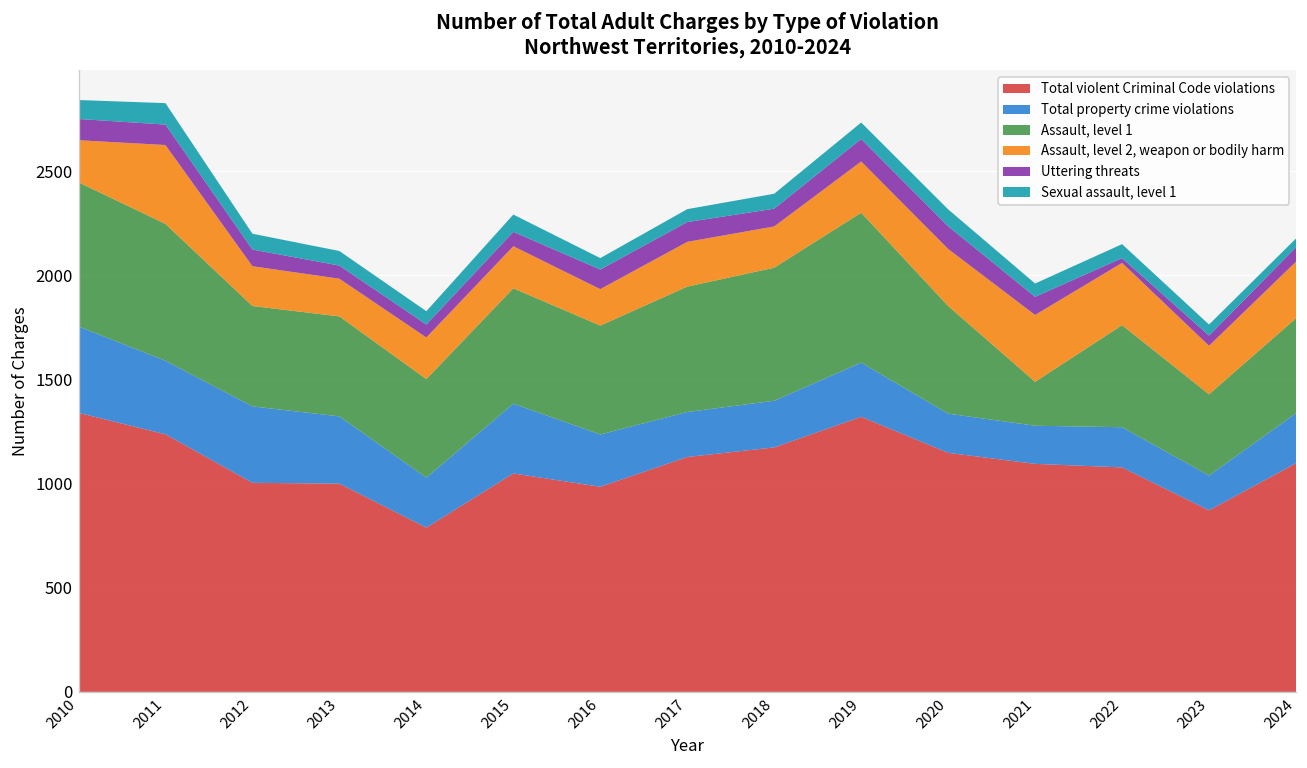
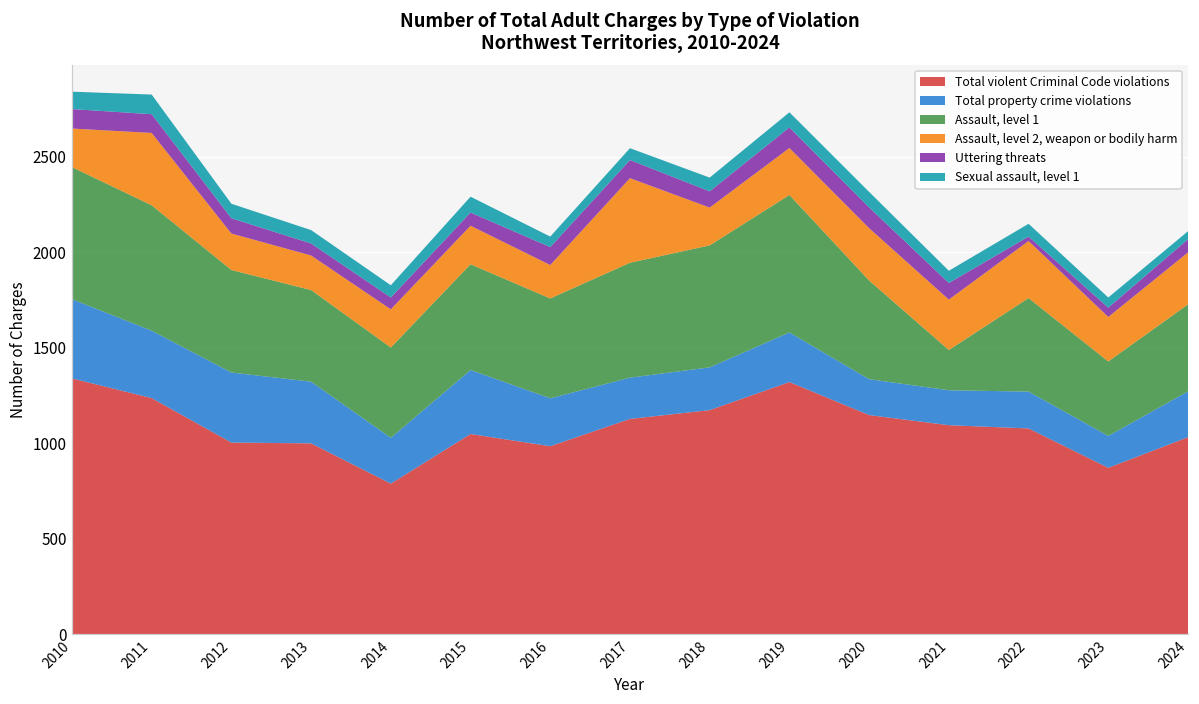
Assault, level 1, 2012: 480 -> 540
Assault, level 2, weapon or bodily harm, 2017: 220 -> 440
Assault, level 2, weapon or bodily harm, 2021: 320 -> 260
Total violent Criminal Code violations, 2024: 1100 -> 1030
